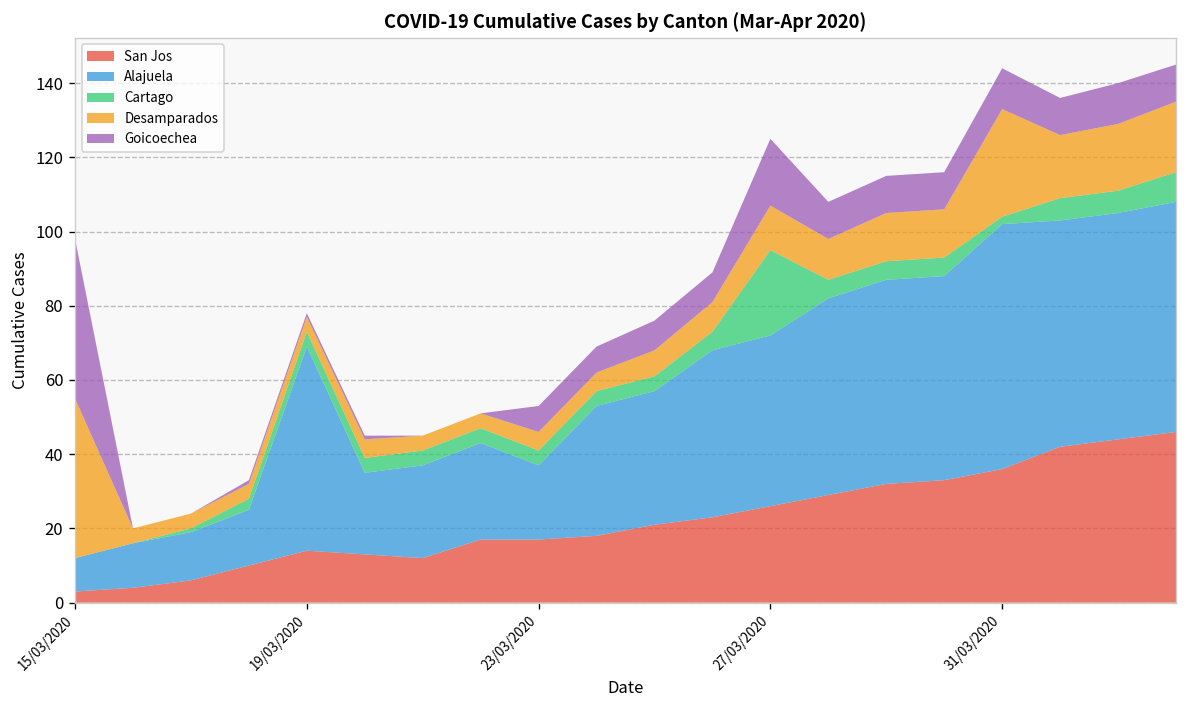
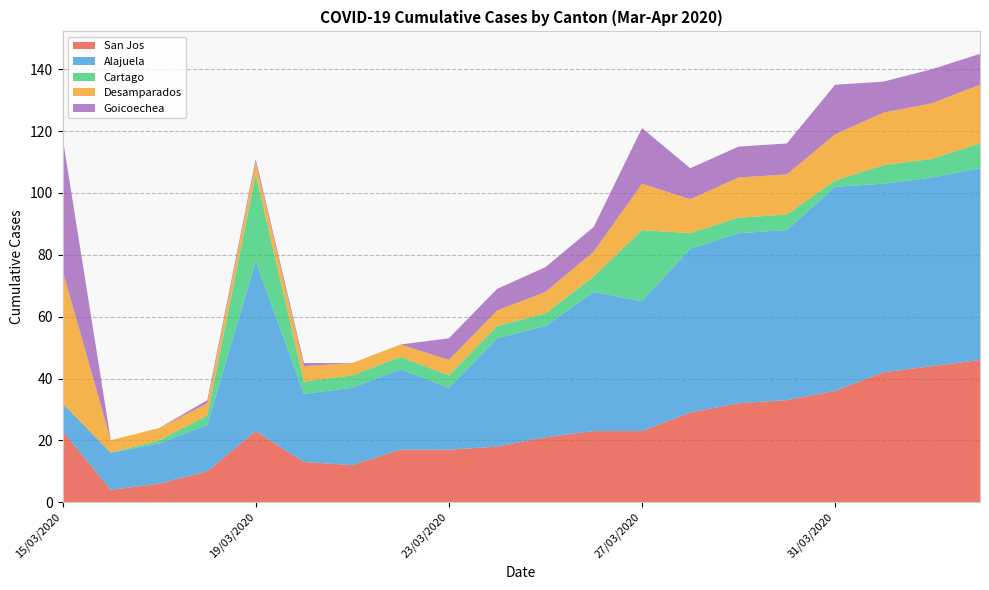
San Jos, 15/03/2020: 3 -> 23
San Jos, 19/03/2020: 14 -> 23
Cartago, 19/03/2020: 4 -> 28
San Jos, 27/03/2020: 26 -> 23
Alajuela, 27/03/2020: 46 -> 42
Desamparados, 27/03/2020: 12 -> 15
Desamparados, 31/03/2020: 29 -> 15
Goicoechea, 31/03/2020: 11 -> 16
